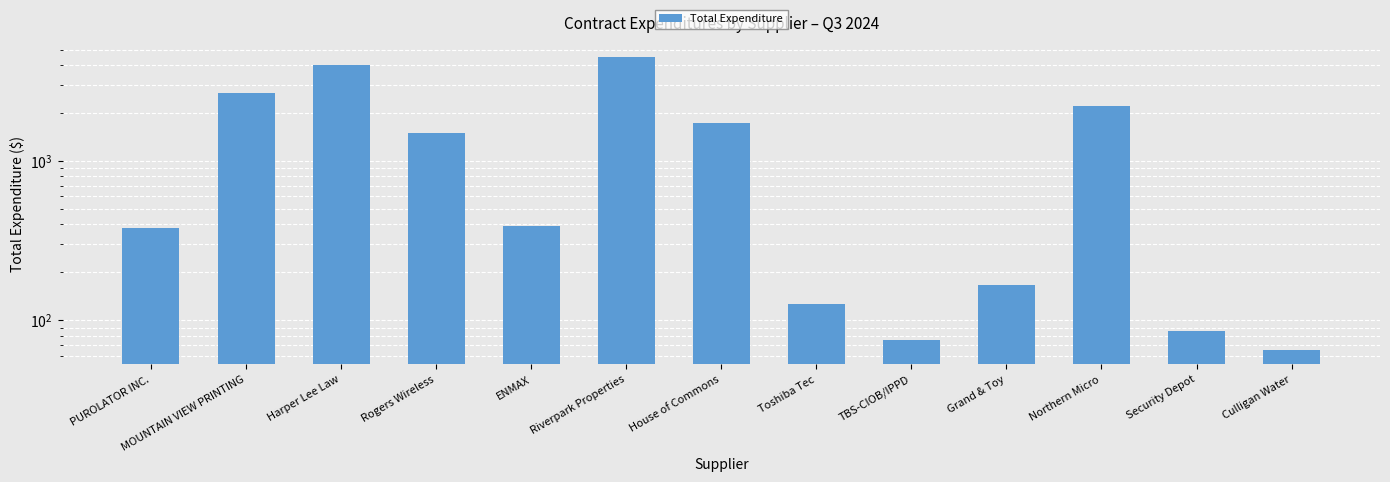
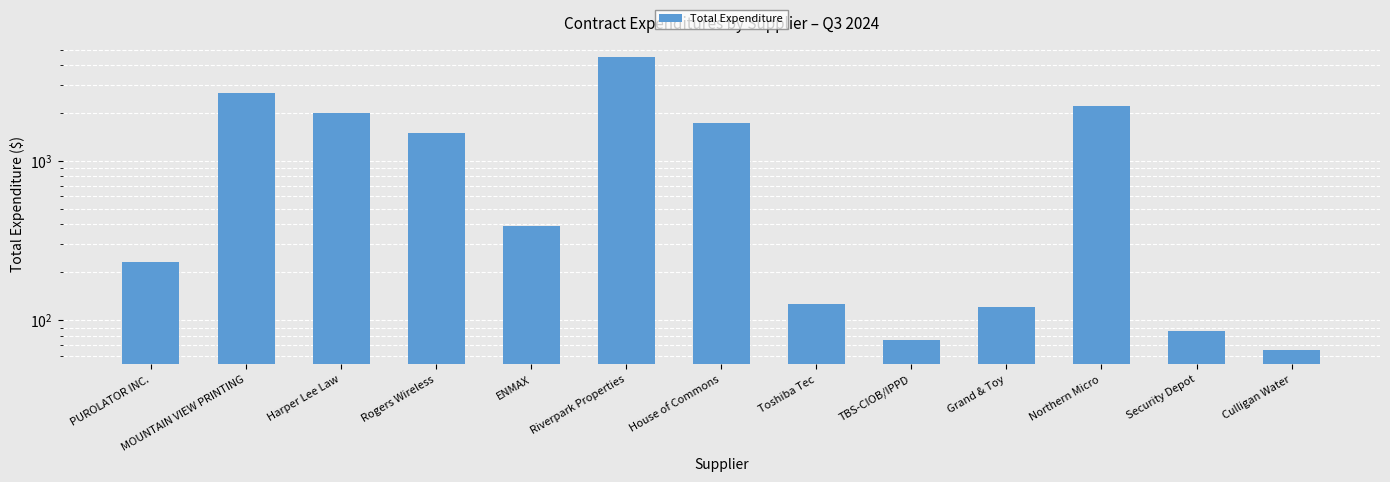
PUROLATOR INC.: 380 -> 230
Harper Lee Law: 4000 -> 2000
Grand & Toy: 170 -> 120
